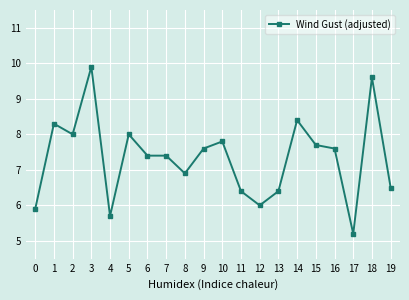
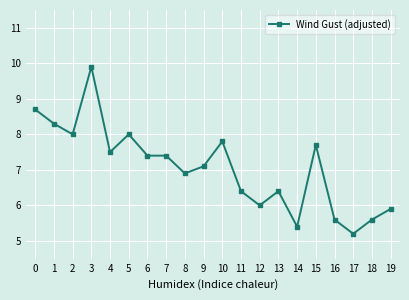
0: 5.9 -> 8.7
4: 5.7 -> 7.5
9: 7.6 -> 7.1
14: 8.4 -> 5.4
16: 7.6 -> 5.6
18: 9.6 -> 5.6
19: 6.5 -> 5.9
